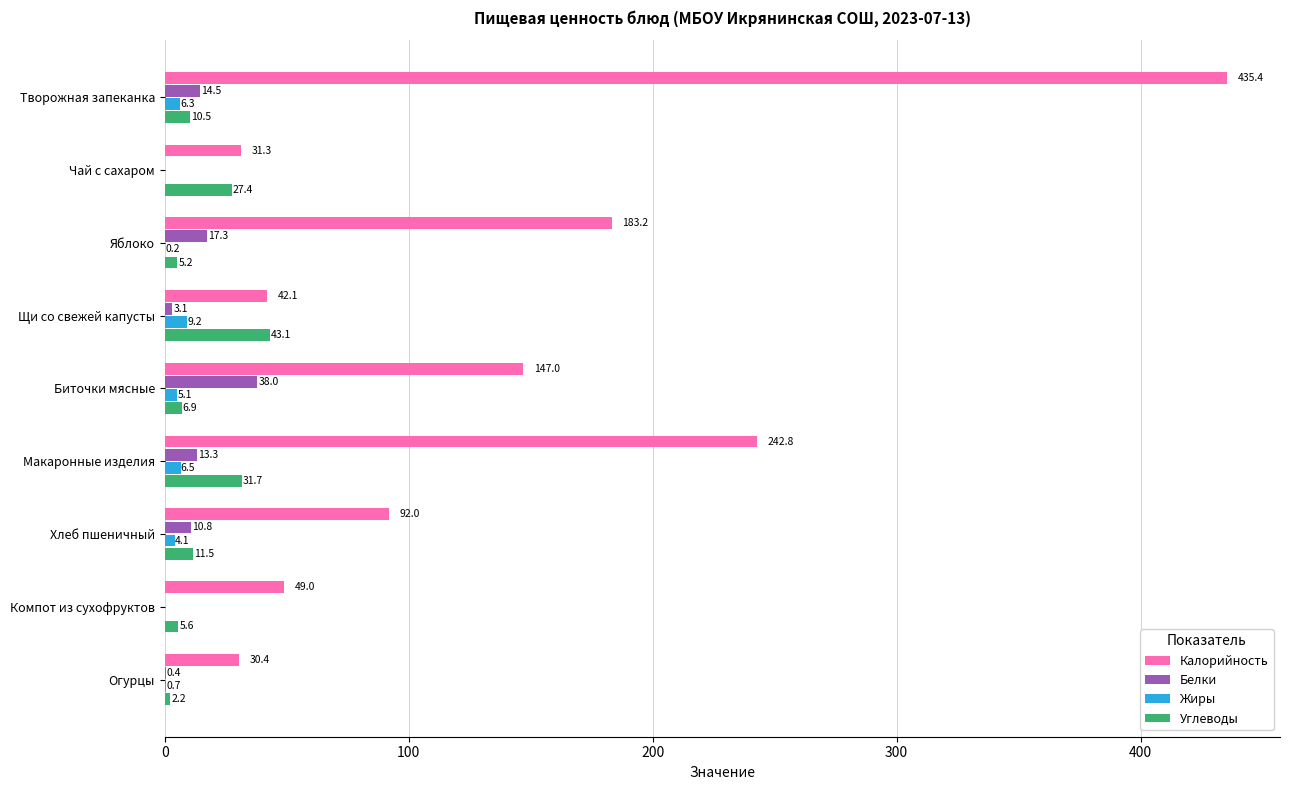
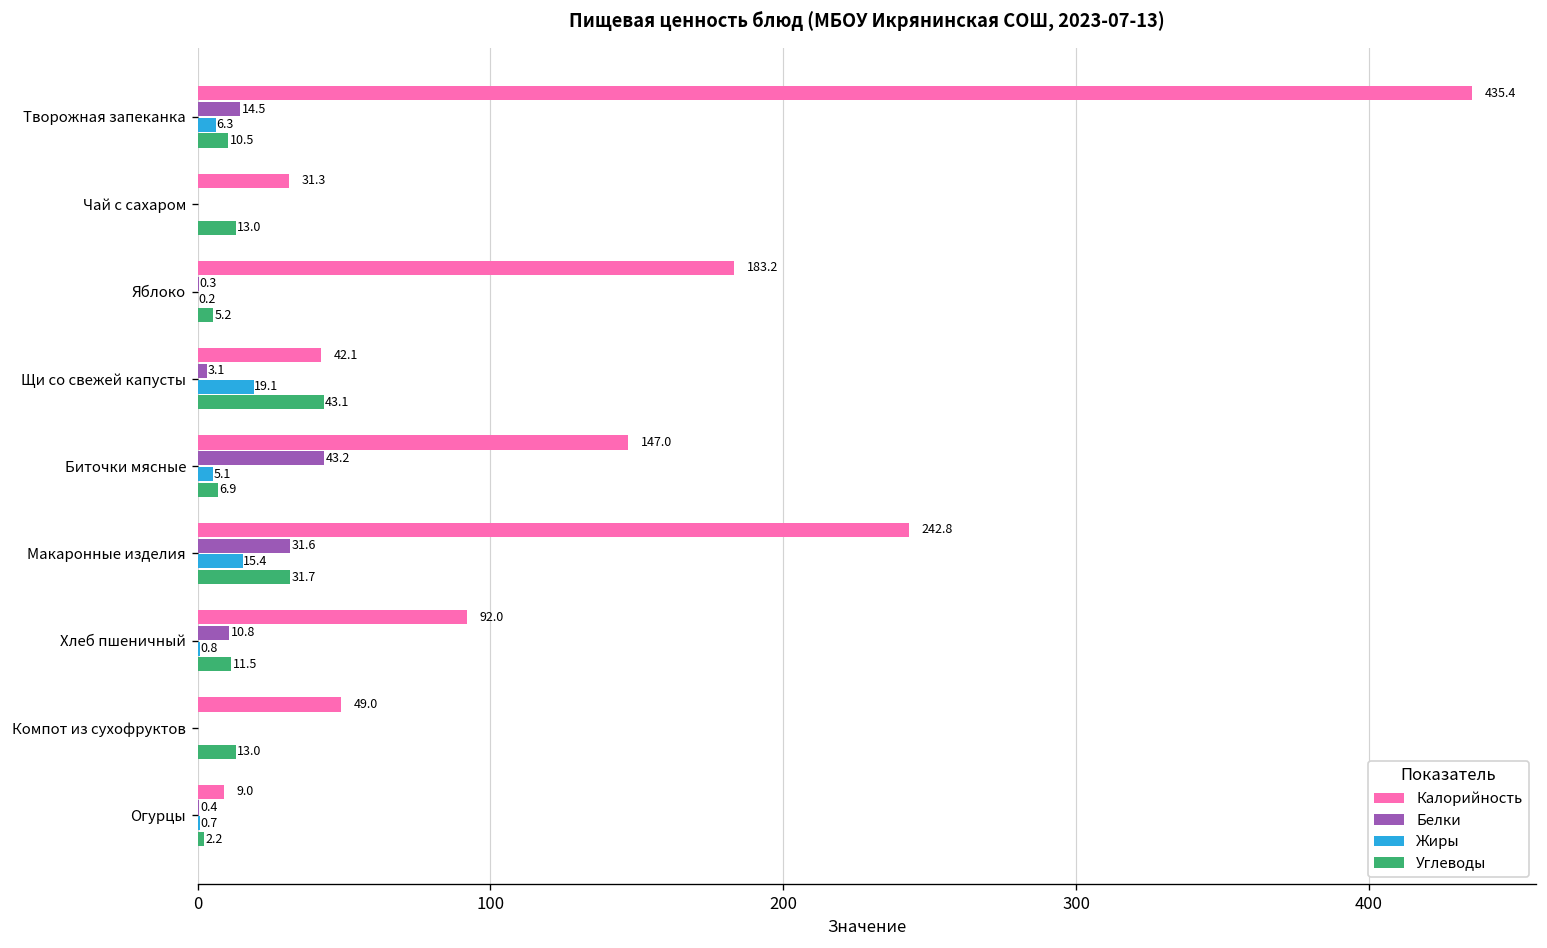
Углеводы, Чай с сахаром: 27.4 -> 13.0
Белки, Яблоко: 17.3 -> 0.3
Жиры, Щи со свежей капусты: 9.2 -> 19.1
Белки, Биточки мясные: 38.0 -> 43.2
Белки, Макаронные изделия: 13.3 -> 31.6
Жиры, Макаронные изделия: 6.5 -> 15.4
Жиры, Хлеб пшеничный: 4.1 -> 0.8
Углеводы, Компот из сухофруктов: 5.6 -> 13.0
Калорийность, Огурцы: 30.4 -> 9.0
